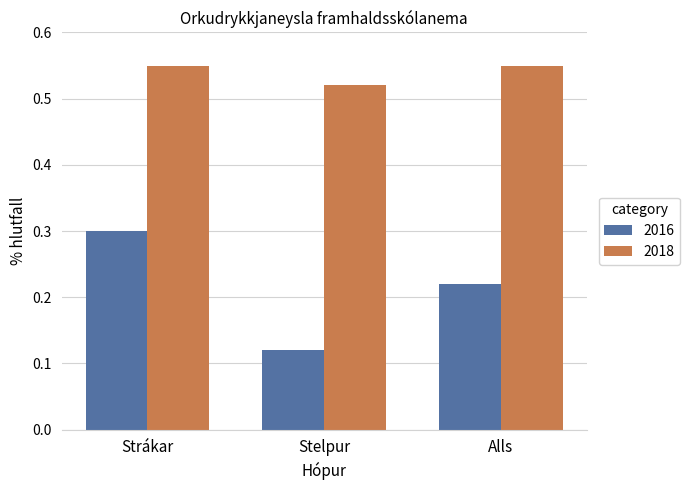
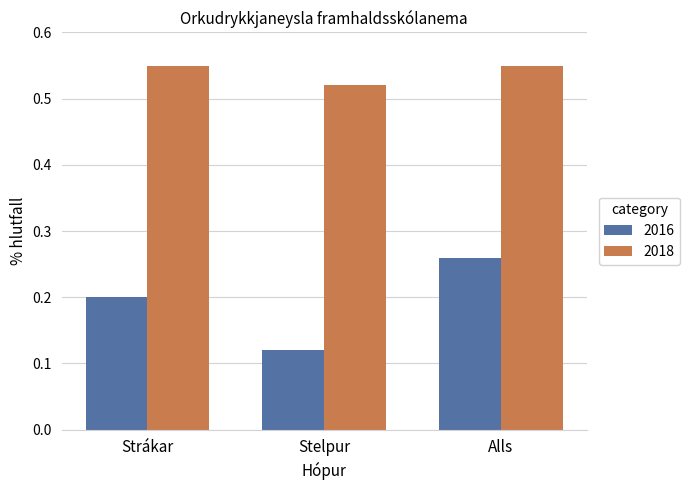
2016, Strákar: 0.3 -> 0.2
2016, Alls: 0.22 -> 0.26
